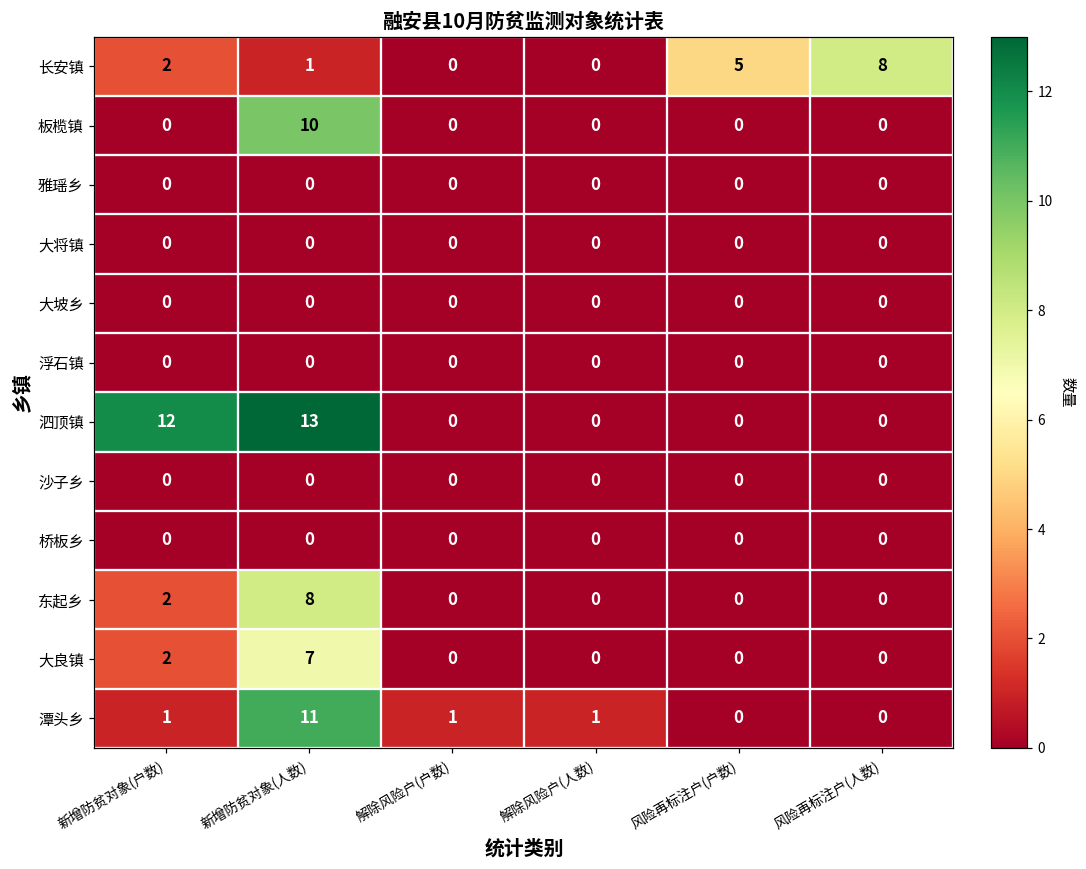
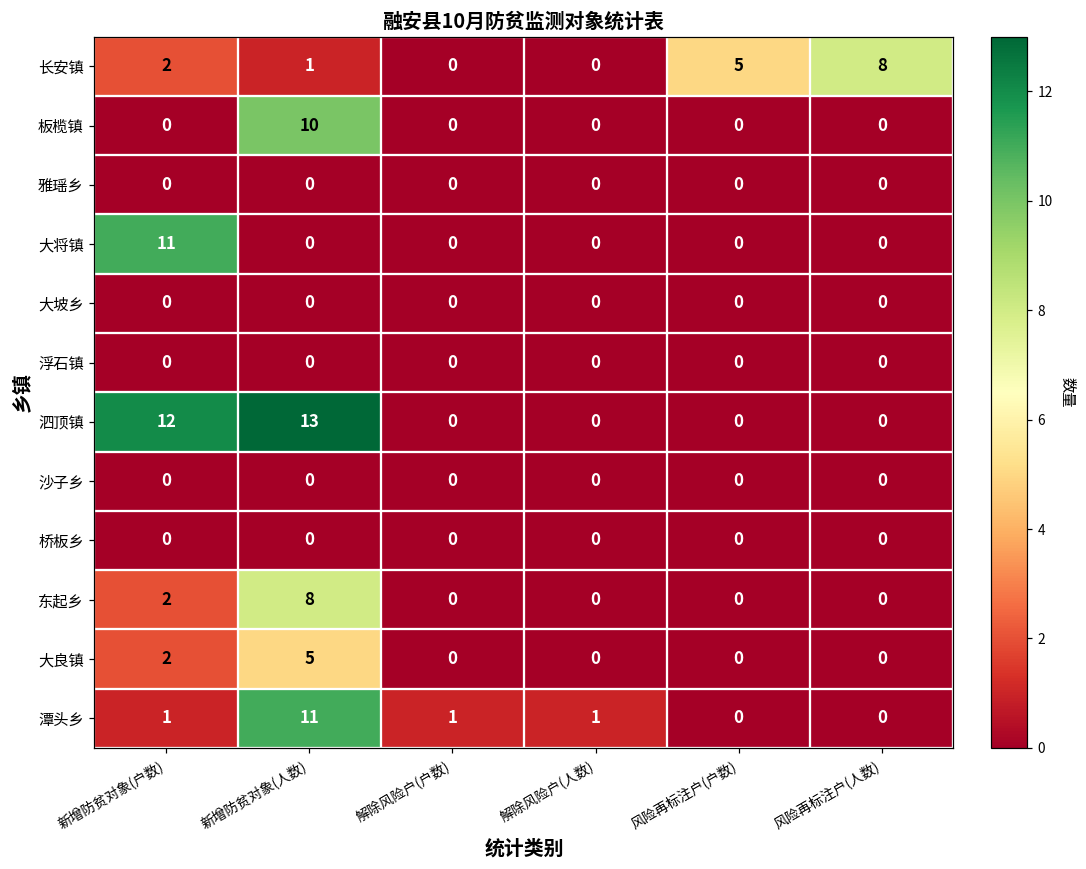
大将镇, 新增防贫对象(户数): 0 -> 11
大良镇, 新增防贫对象(人数): 7 -> 5
